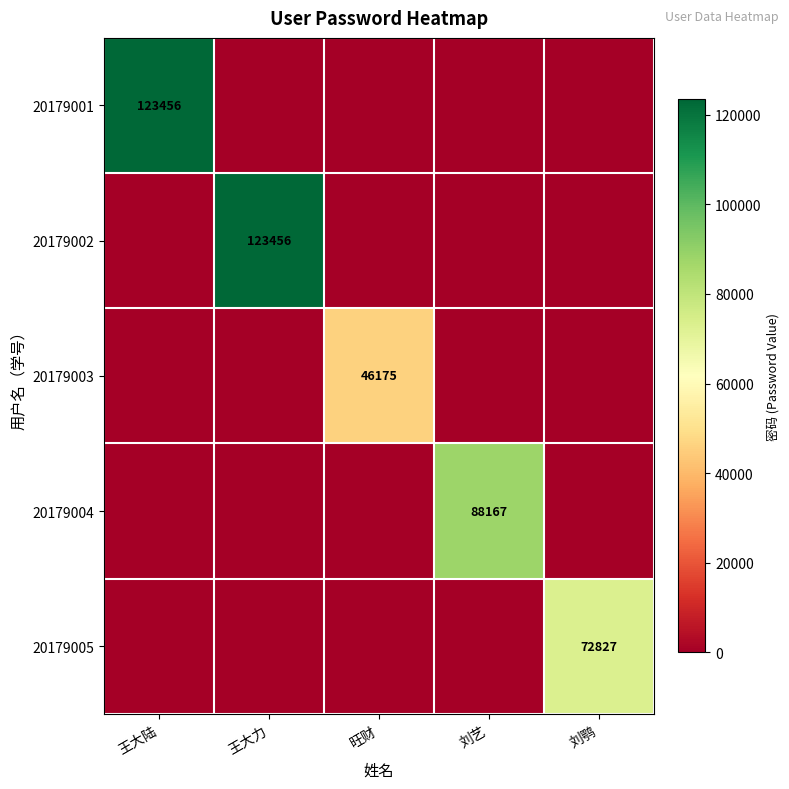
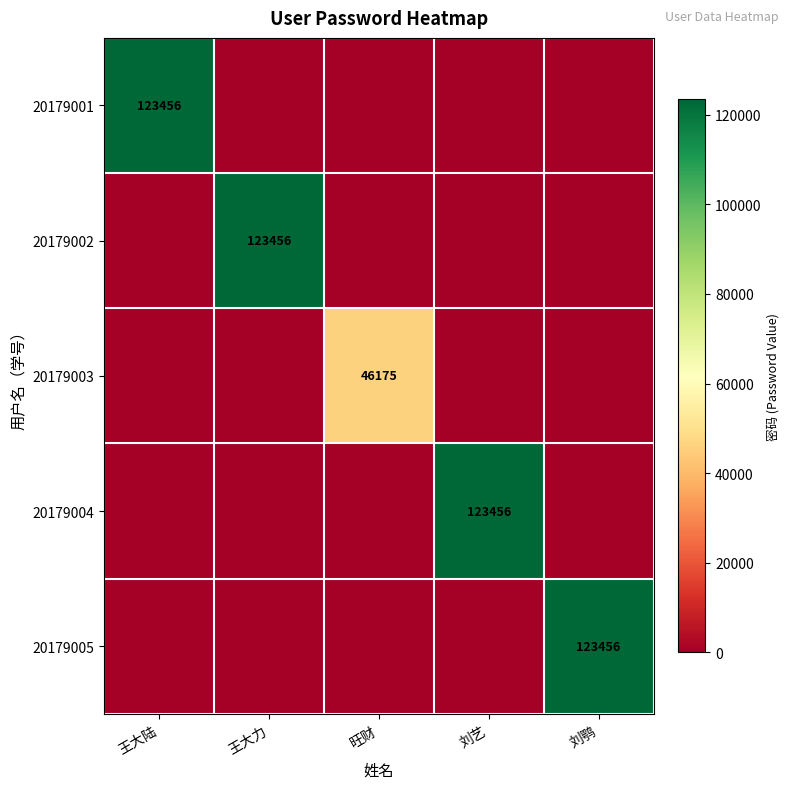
20179004, 刘艺: 88167 -> 123456
20179005, 刘鹗: 72827 -> 123456
